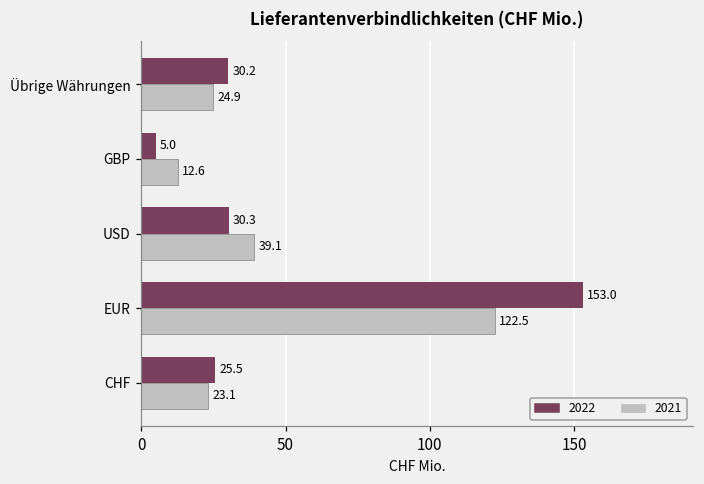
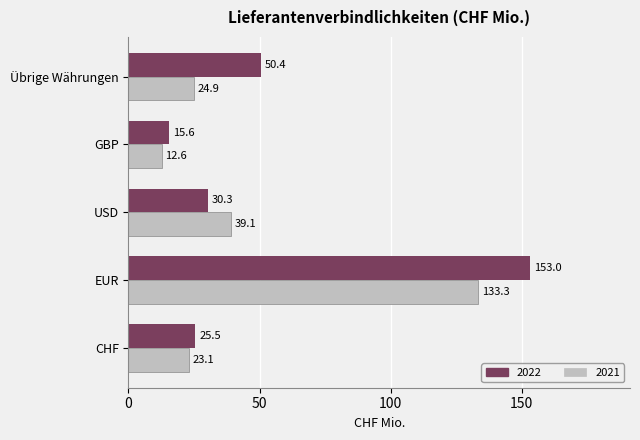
2022, Übrige Währungen: 30.2 -> 50.4
2022, GBP: 5.0 -> 15.6
2021, EUR: 122.5 -> 133.3
